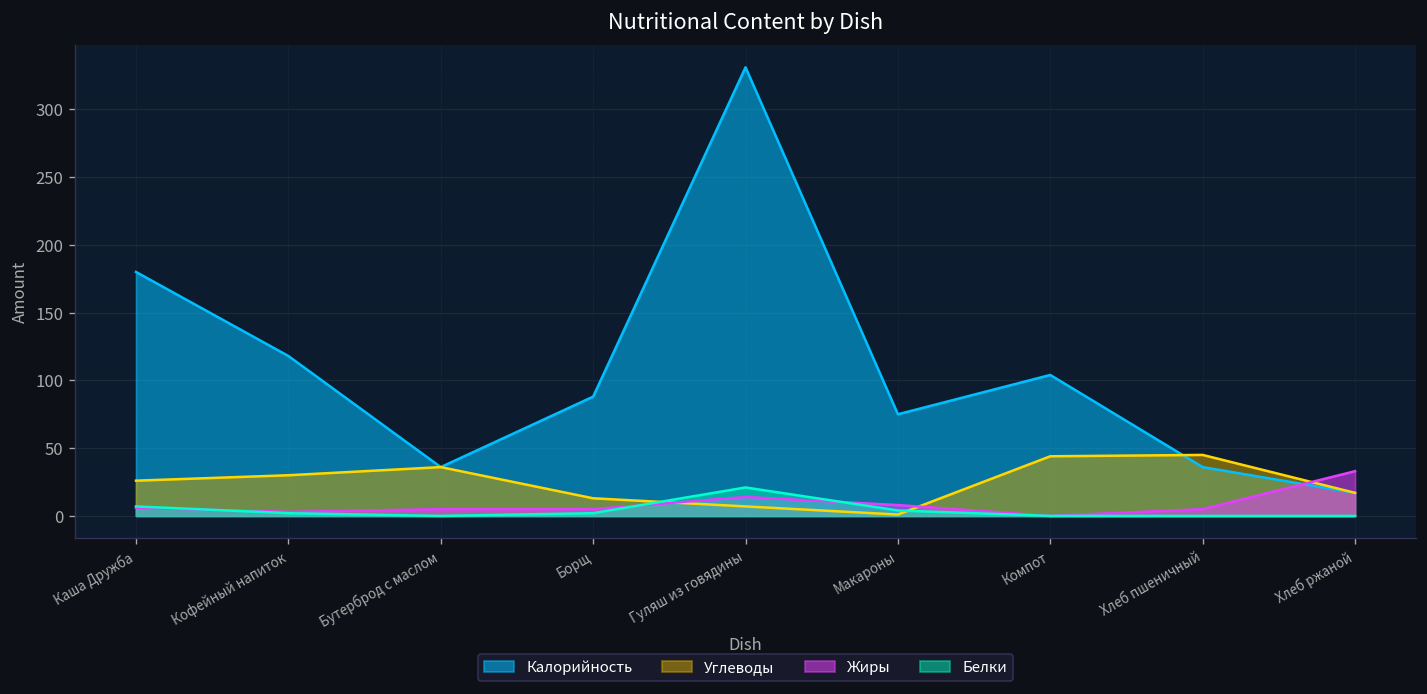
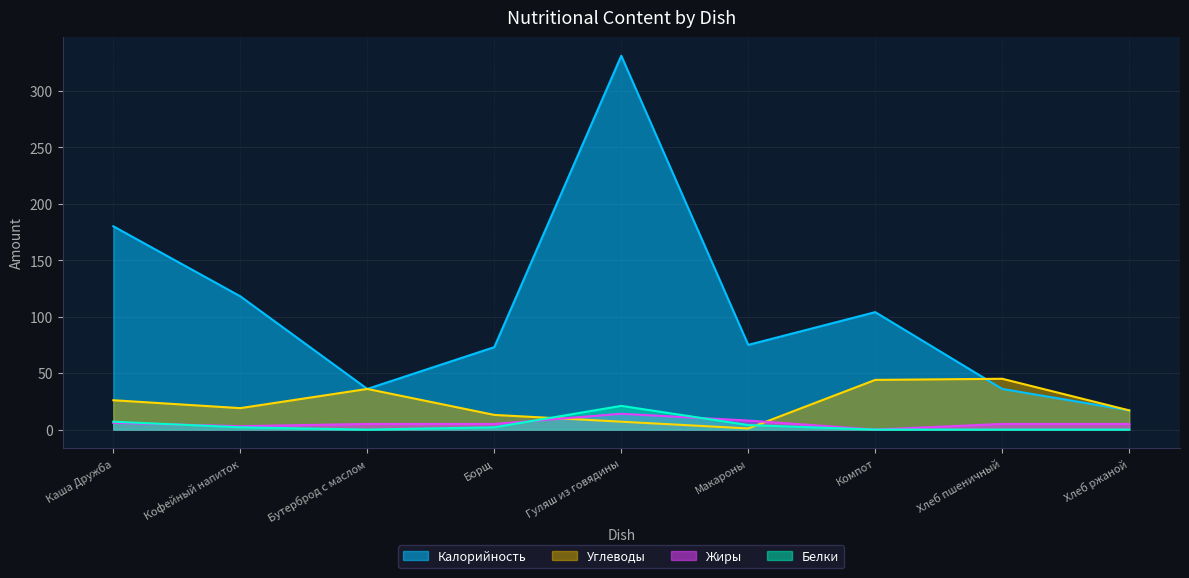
Углеводы, Кофейный напиток: 30 -> 19
Калорийность, Борщ: 88 -> 73
Жиры, Хлеб ржаной: 33 -> 5
